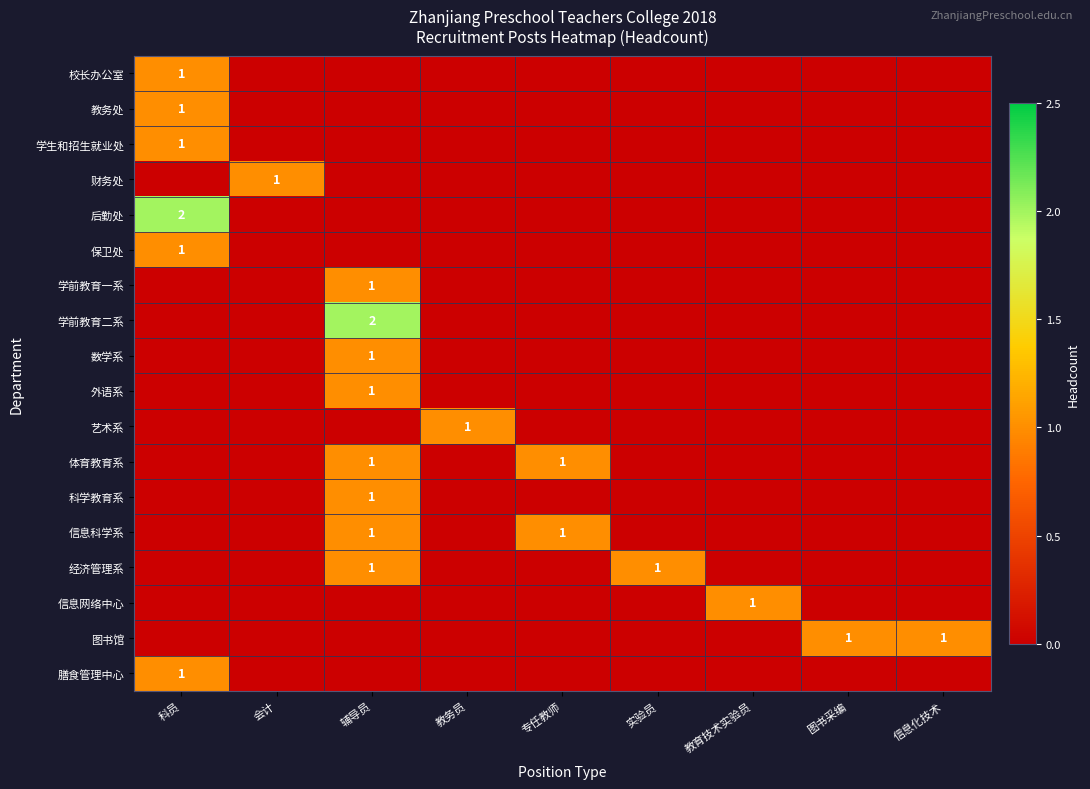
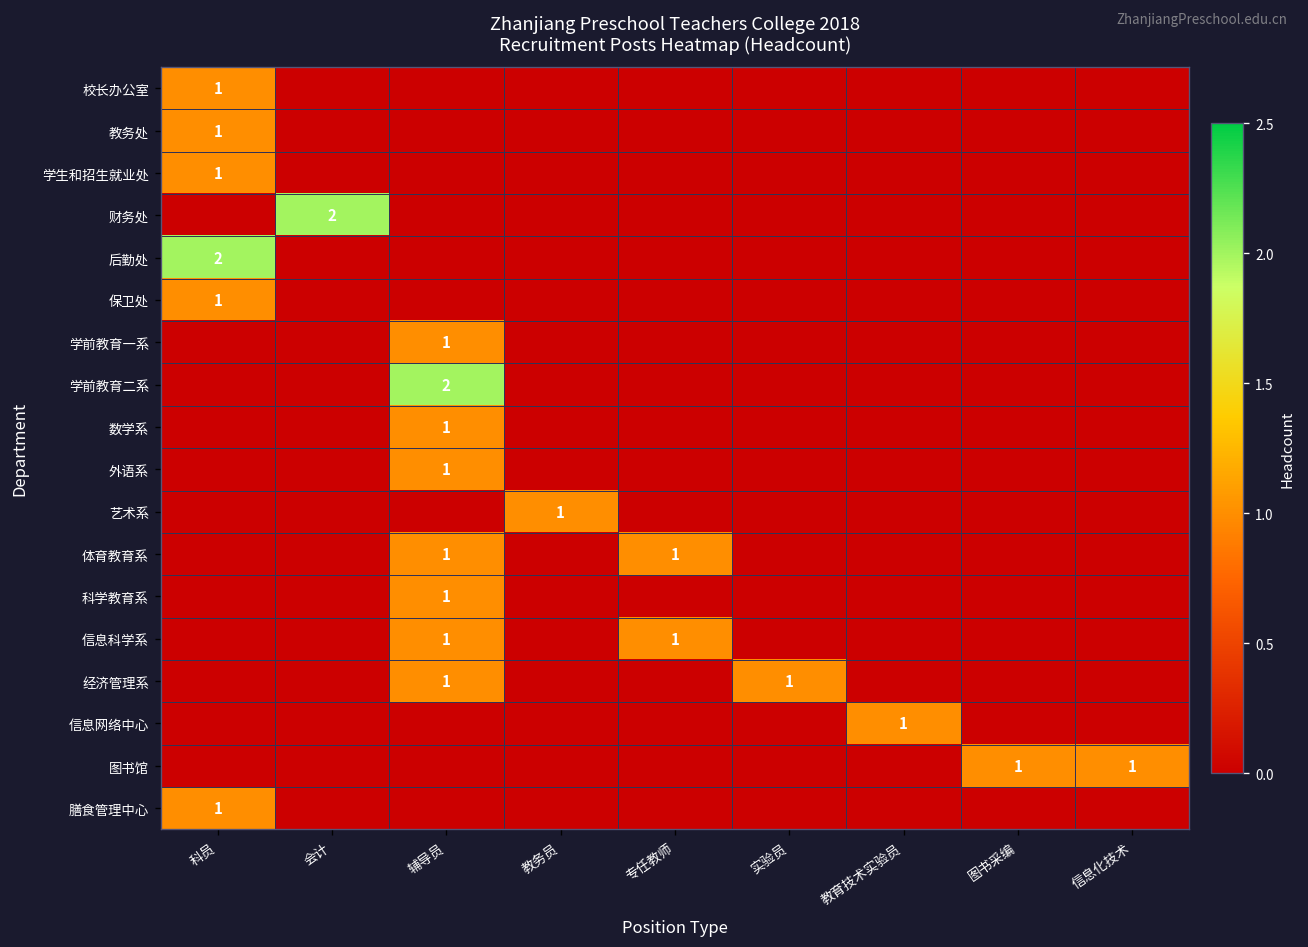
财务处, 会计: 1 -> 2
